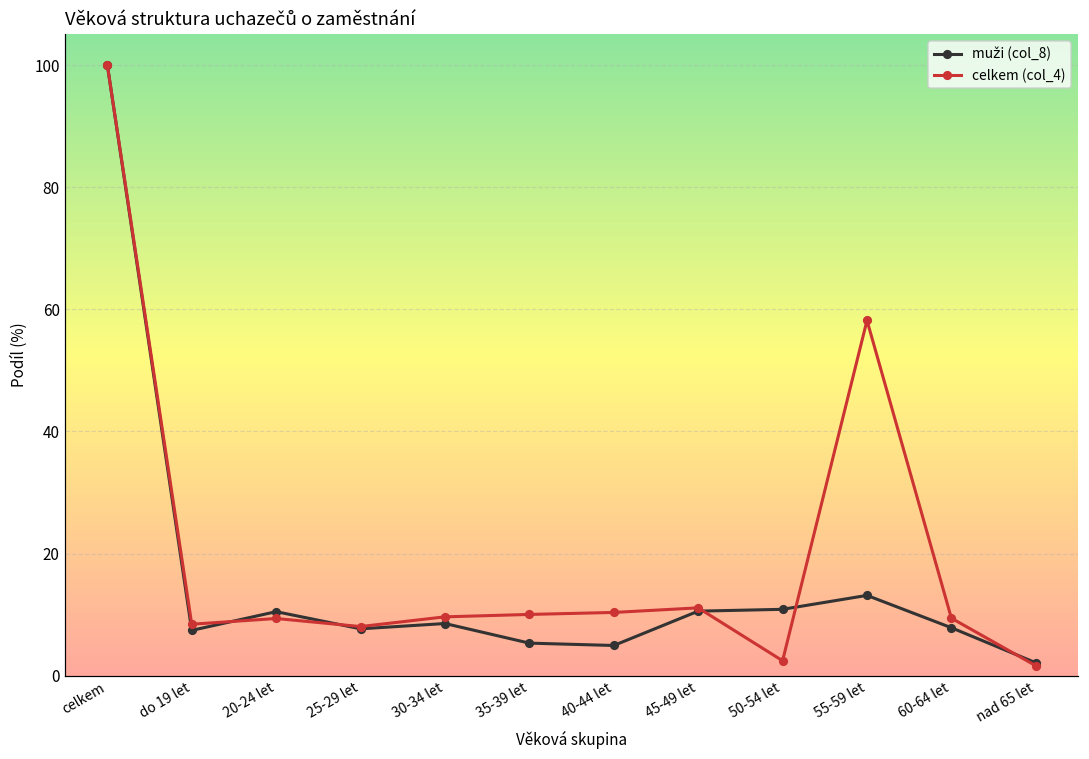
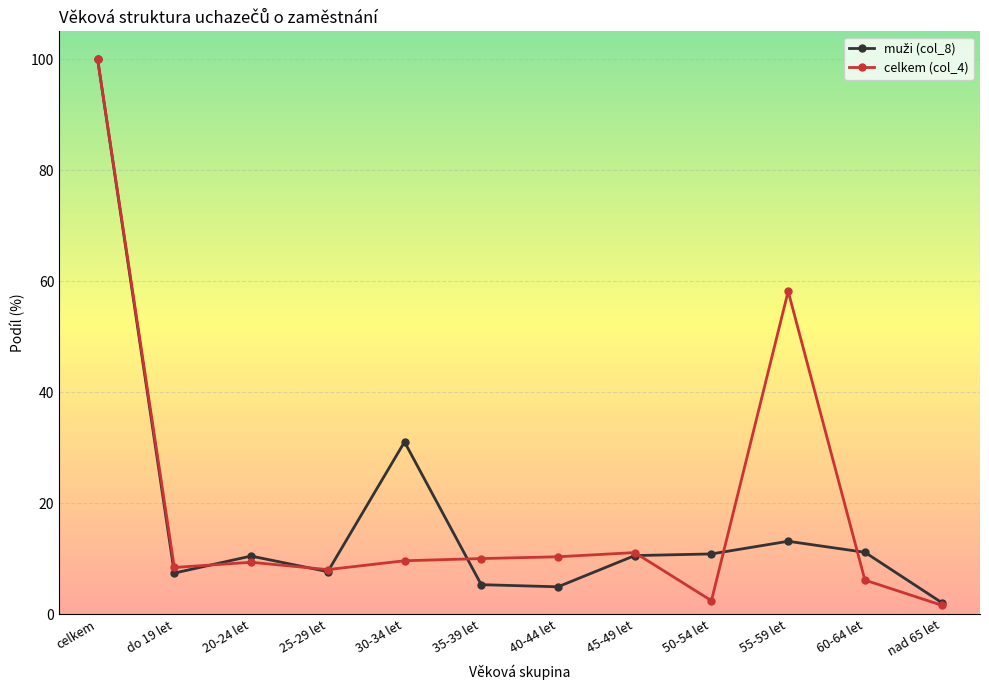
muži (col_8), 30-34 let: 9 -> 31
muži (col_8), 60-64 let: 8 -> 11
celkem (col_4), 60-64 let: 9 -> 6
